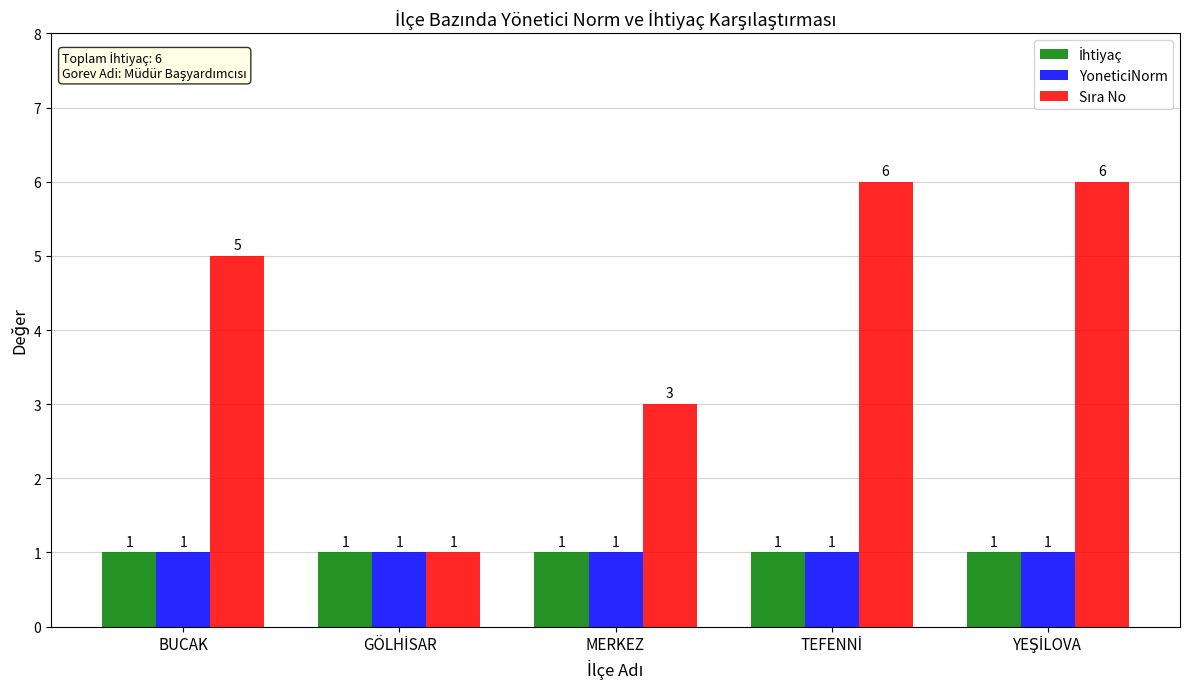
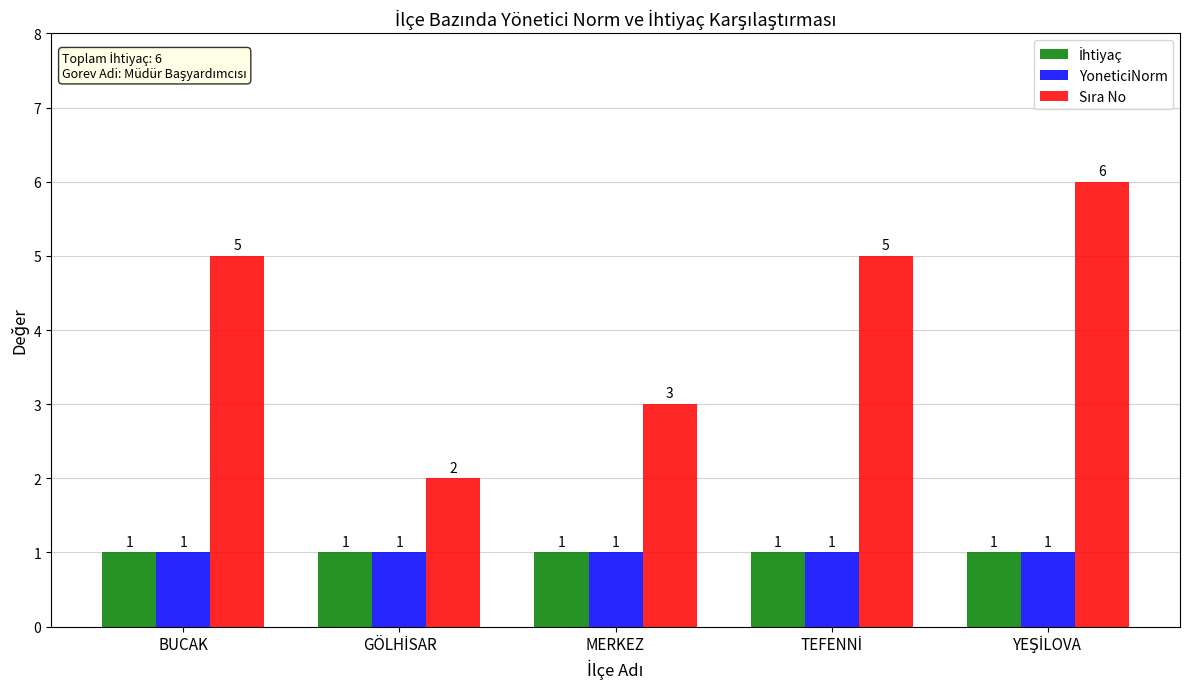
Sıra No, GÖLHİSAR: 1 -> 2
Sıra No, TEFENNİ: 6 -> 5
